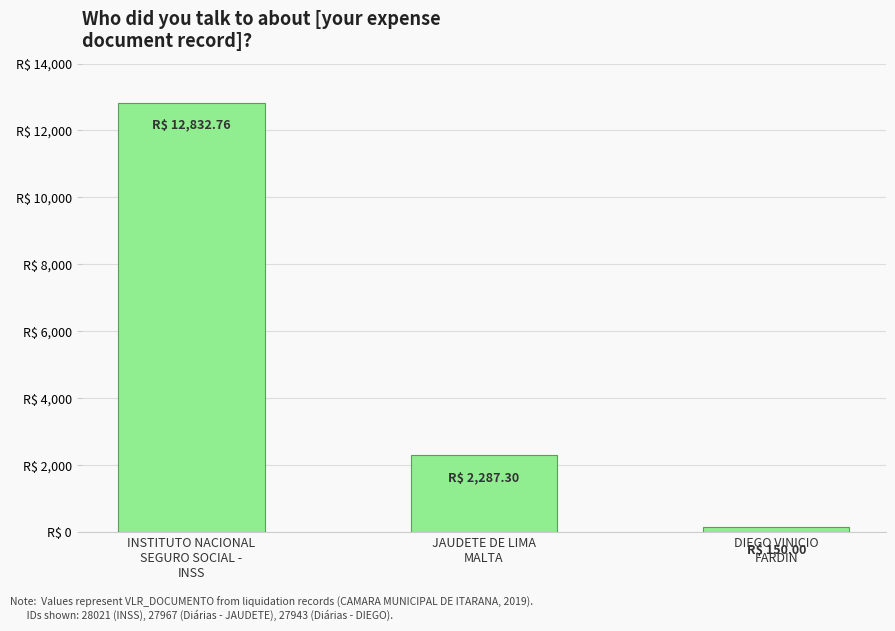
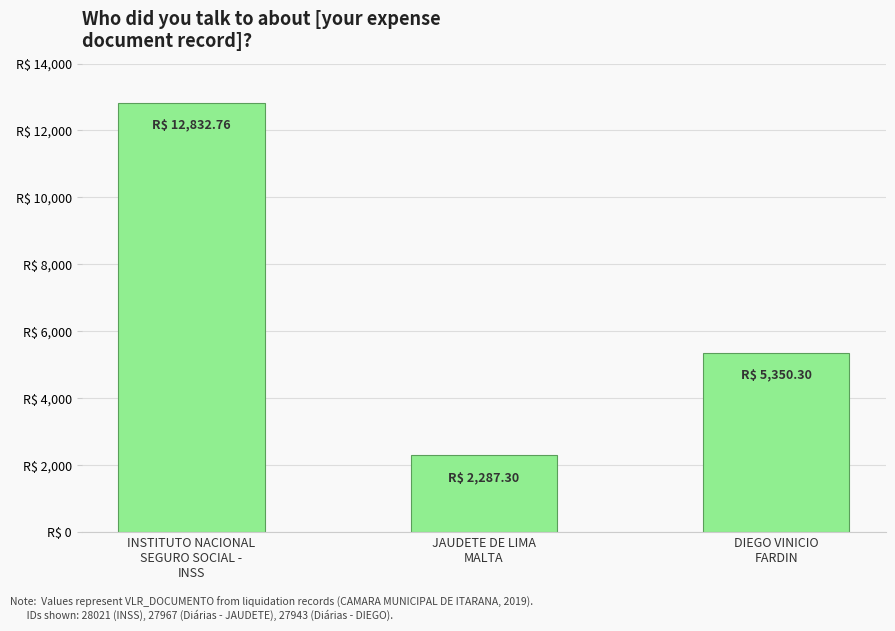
DIEGO VINICIO FARDIN: 150.00 -> 5,350.30
